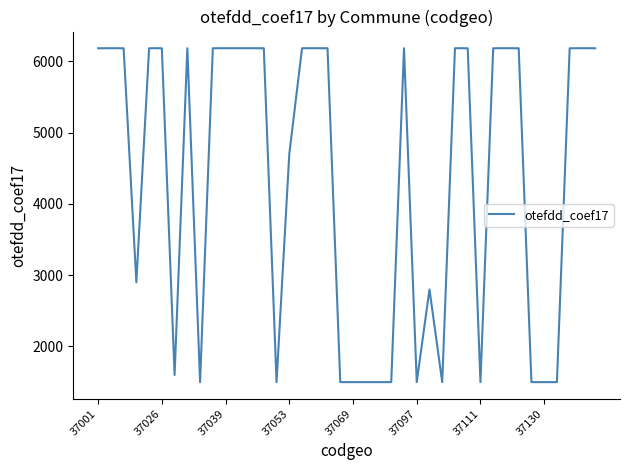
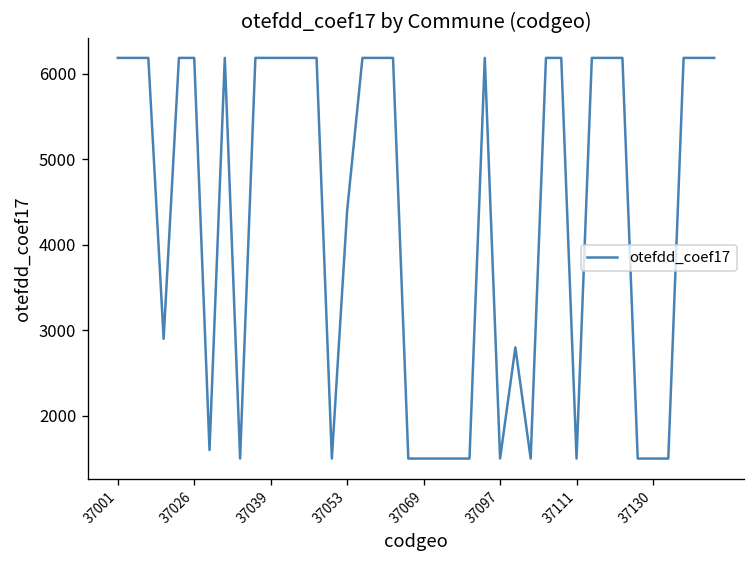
37053: 4700 -> 4400
